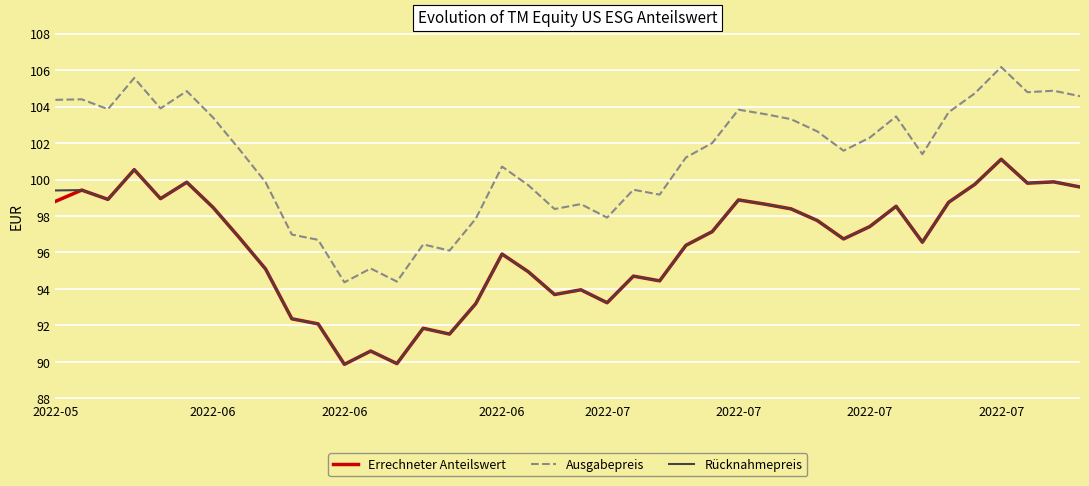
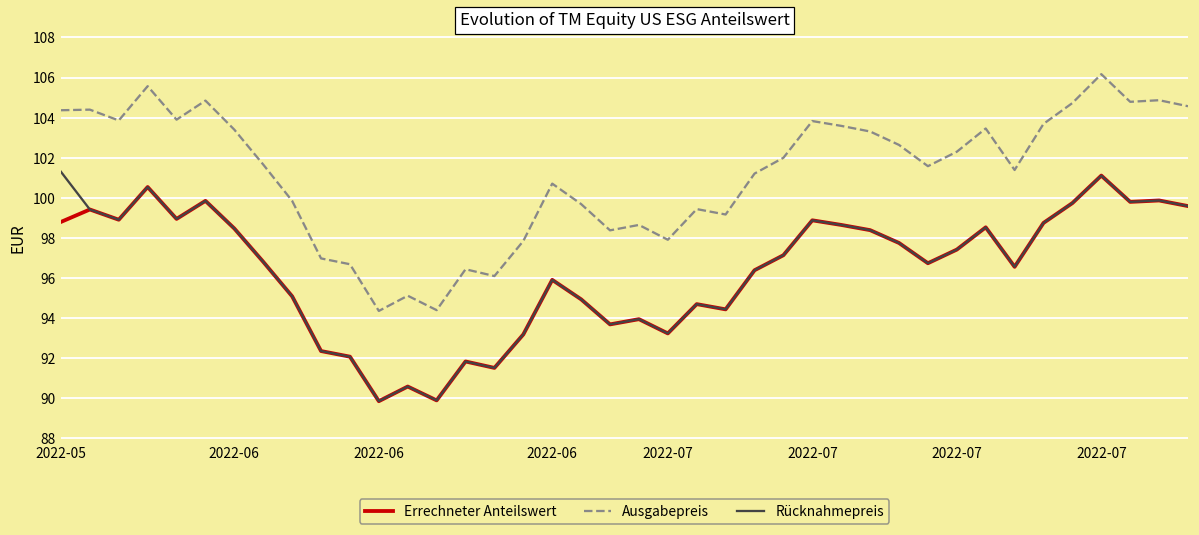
Rücknahmepreis, 2022-05: 99.4 -> 101.3
